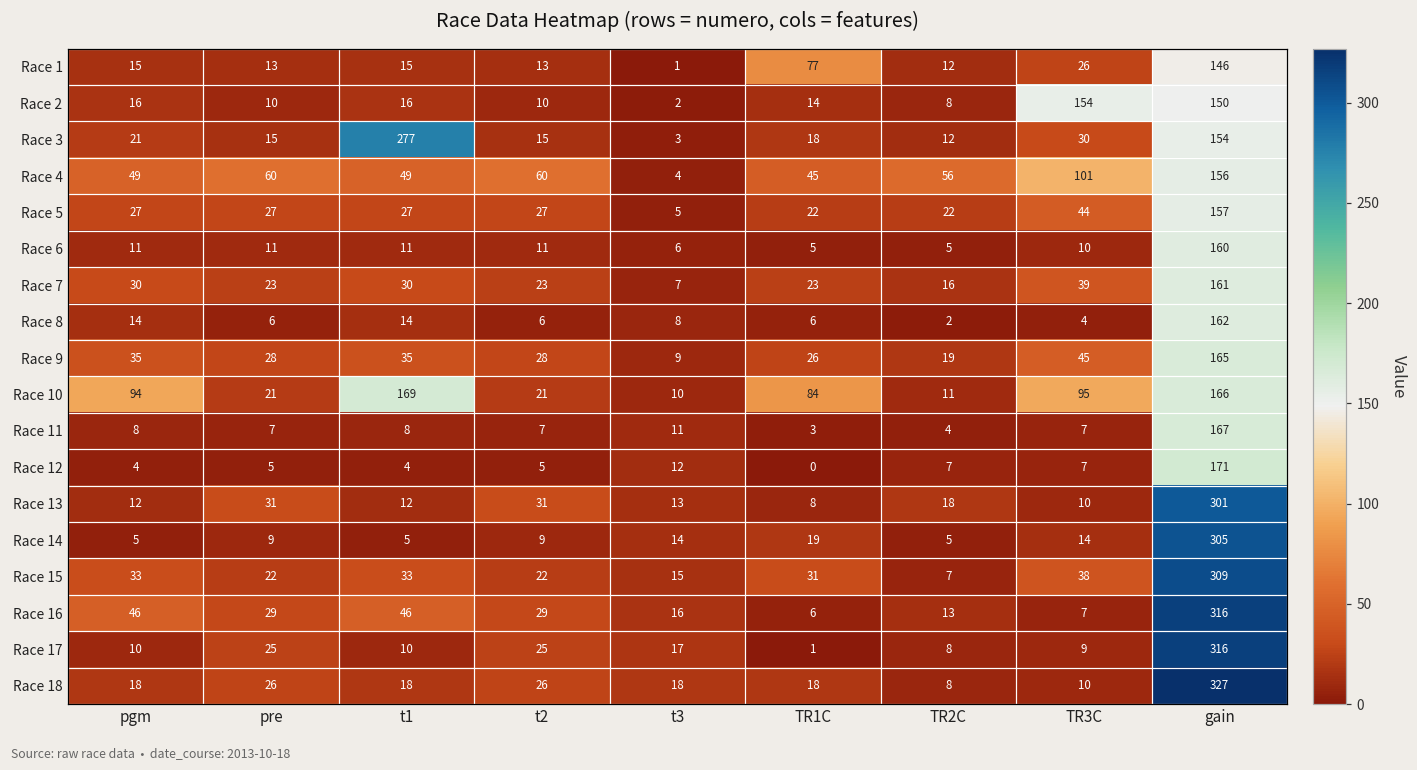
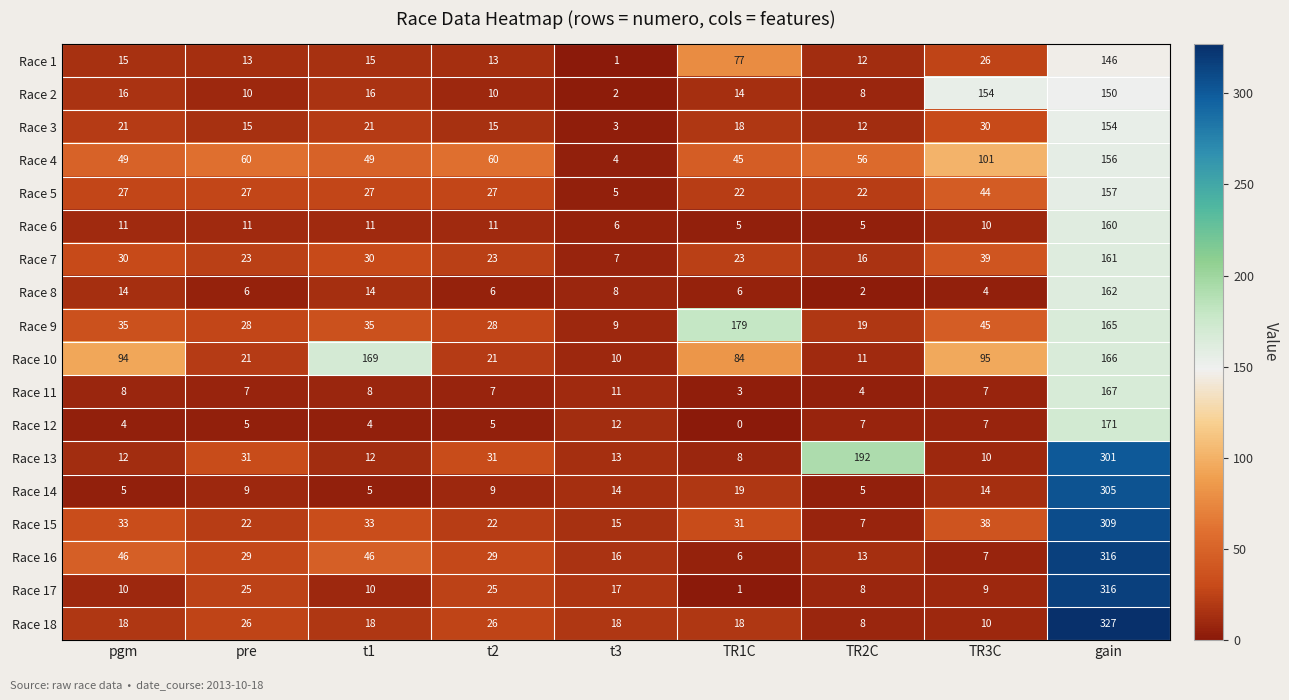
Race 3, t1: 277 -> 21
Race 9, TR1C: 26 -> 179
Race 13, TR2C: 18 -> 192
